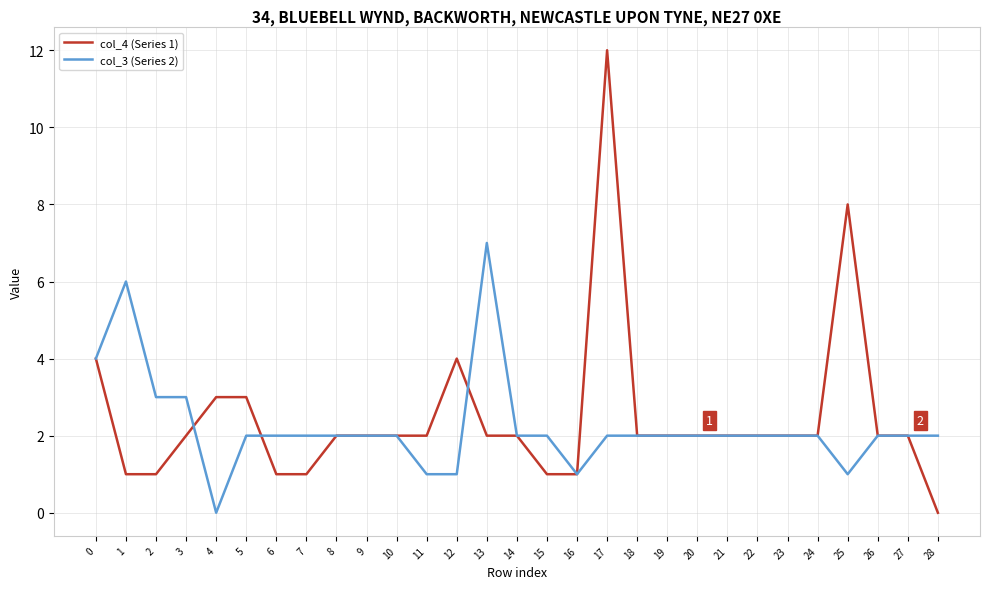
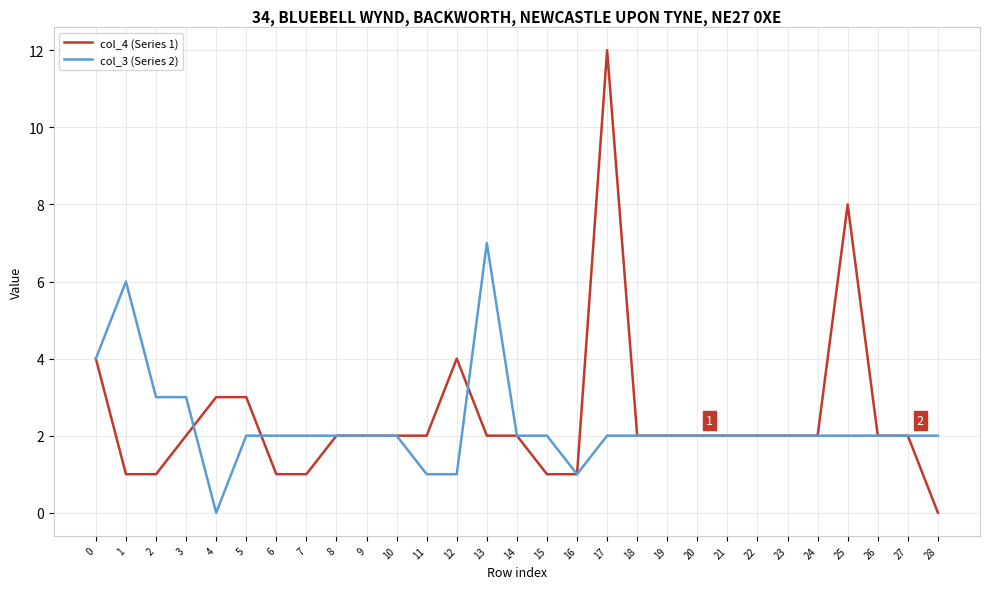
col_3 (Series 2), 25: 1 -> 2
